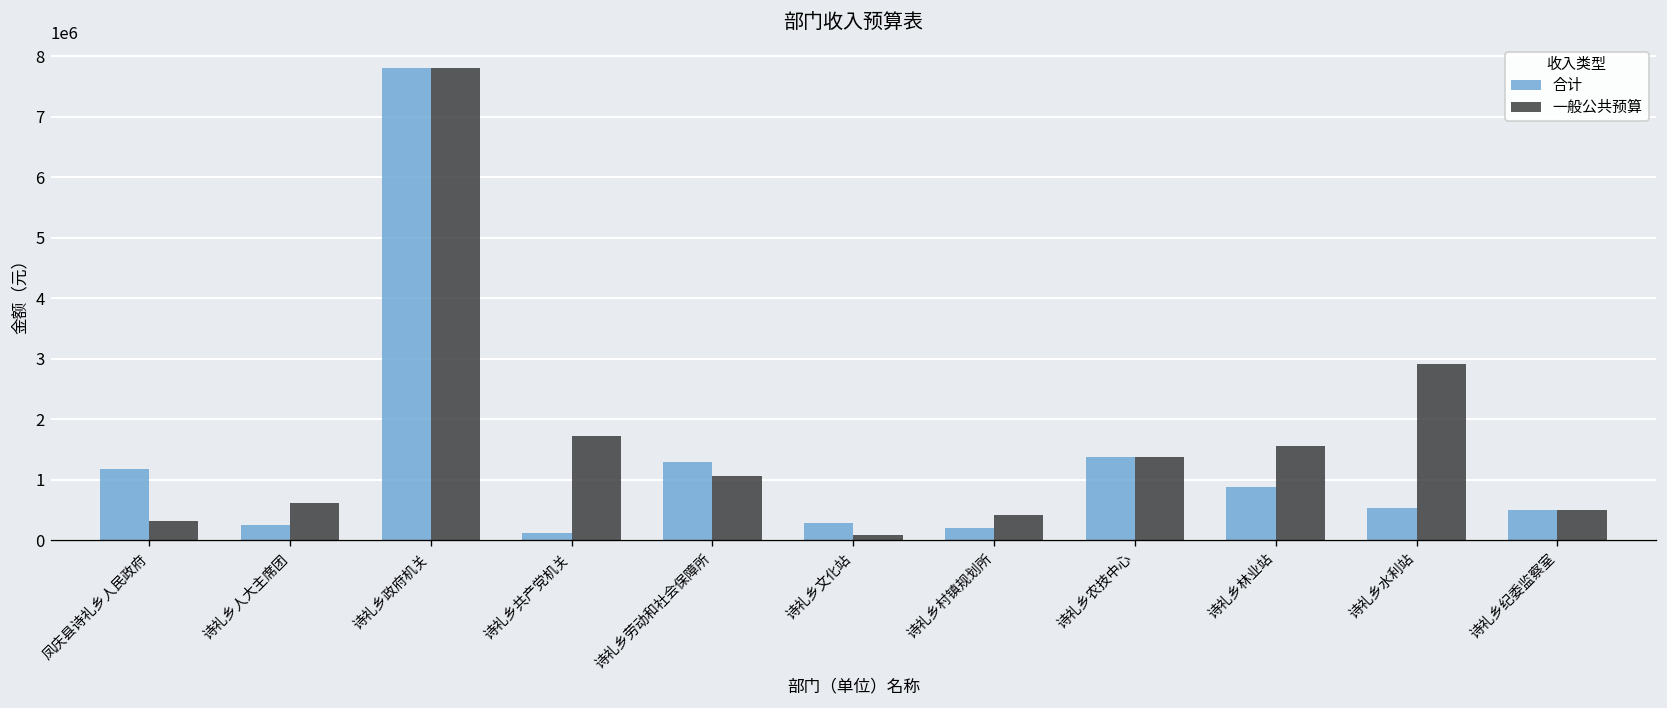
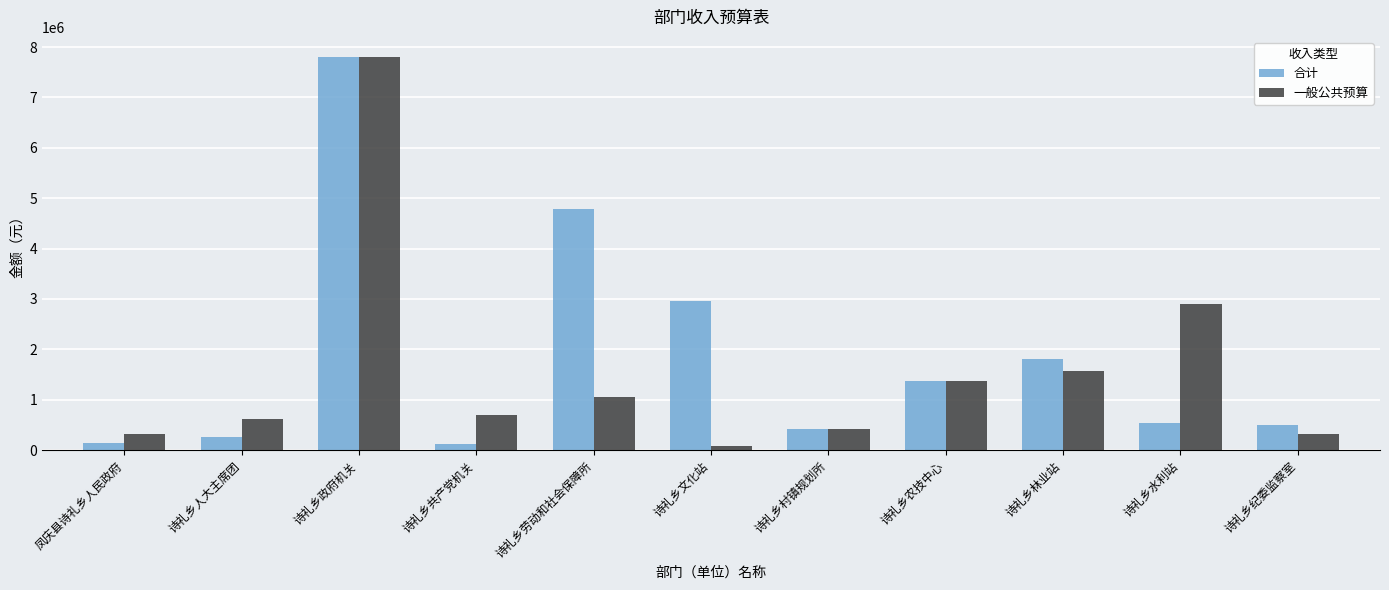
合计, 凤庆县诗礼乡人民政府: 1200000 -> 100000
一般公共预算, 诗礼乡共产党机关: 1700000 -> 700000
合计, 诗礼乡劳动和社会保障所: 1300000 -> 4800000
合计, 诗礼乡文化站: 300000 -> 3000000
合计, 诗礼乡村镇规划所: 200000 -> 400000
合计, 诗礼乡林业站: 900000 -> 1800000
一般公共预算, 诗礼乡纪委监察室: 500000 -> 300000
